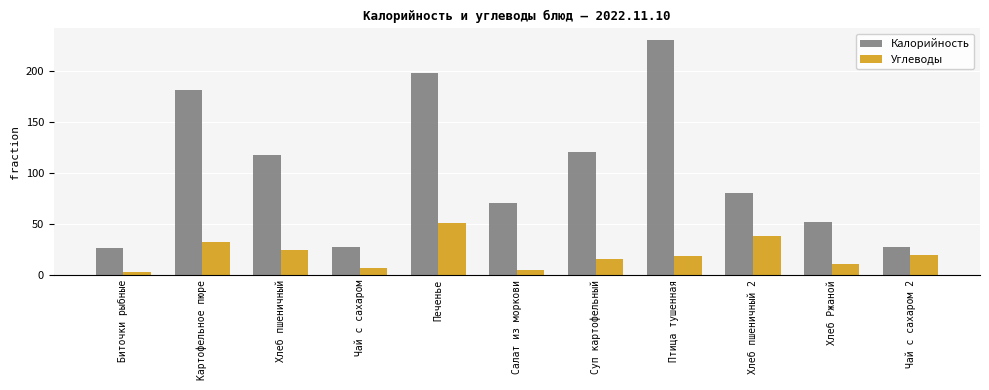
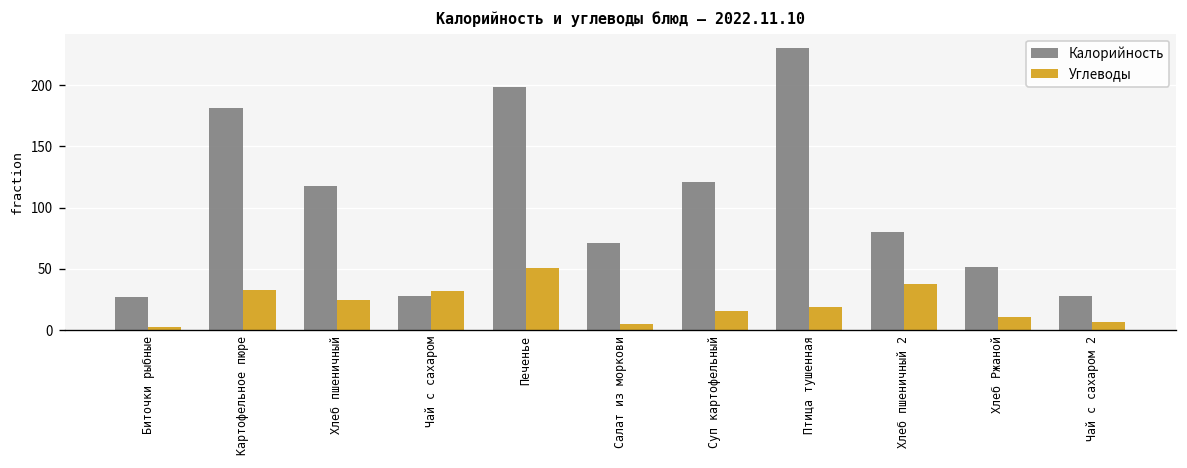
Углеводы, Чай с сахаром: 7 -> 32
Углеводы, Чай с сахаром 2: 20 -> 7
